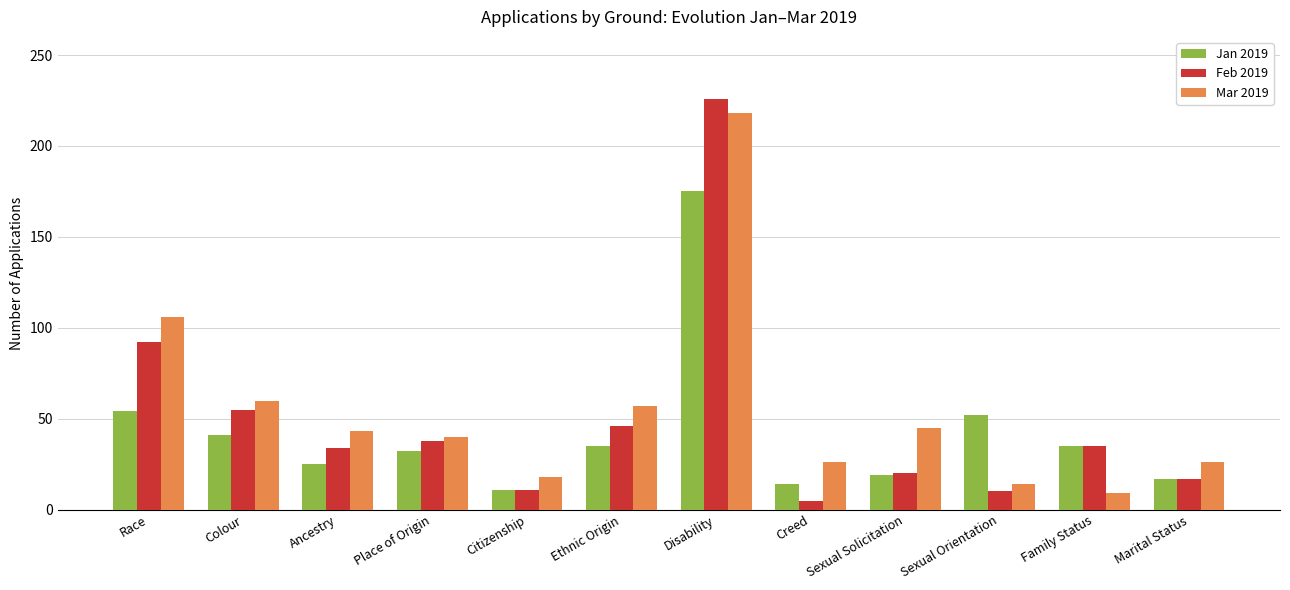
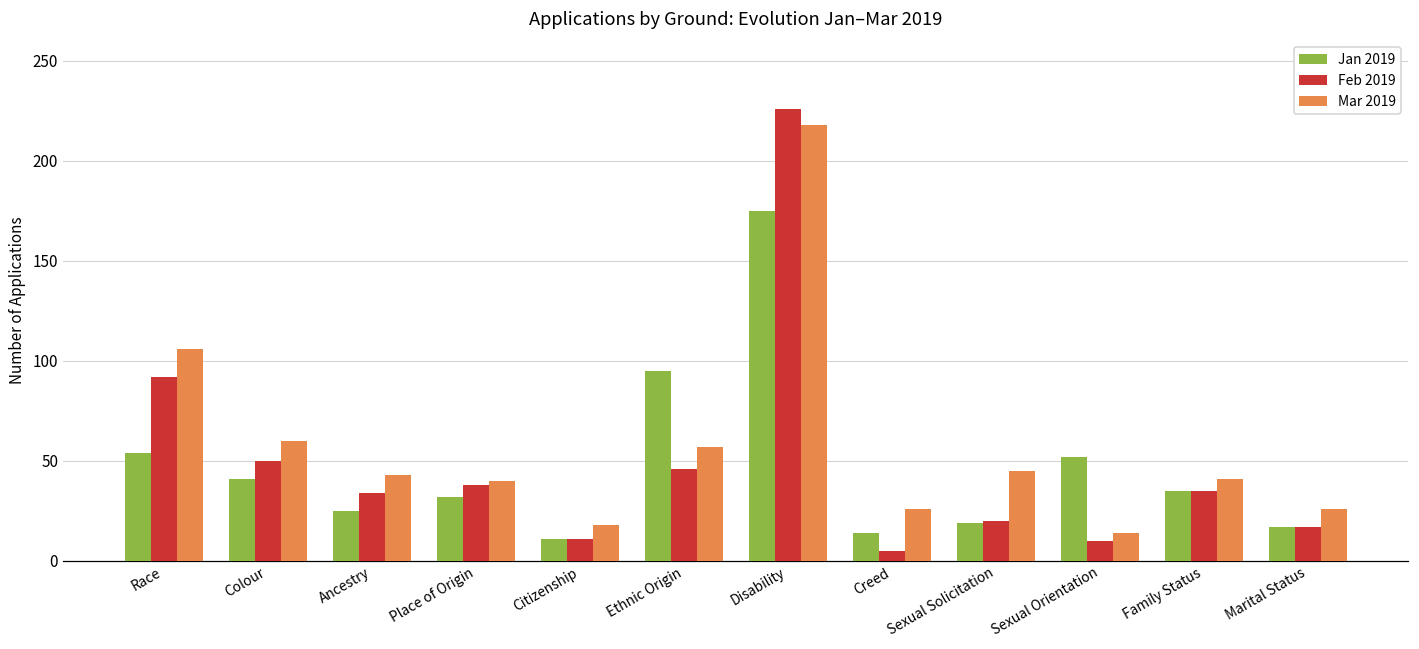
Feb 2019, Colour: 55 -> 50
Jan 2019, Ethnic Origin: 35 -> 95
Mar 2019, Family Status: 9 -> 41
